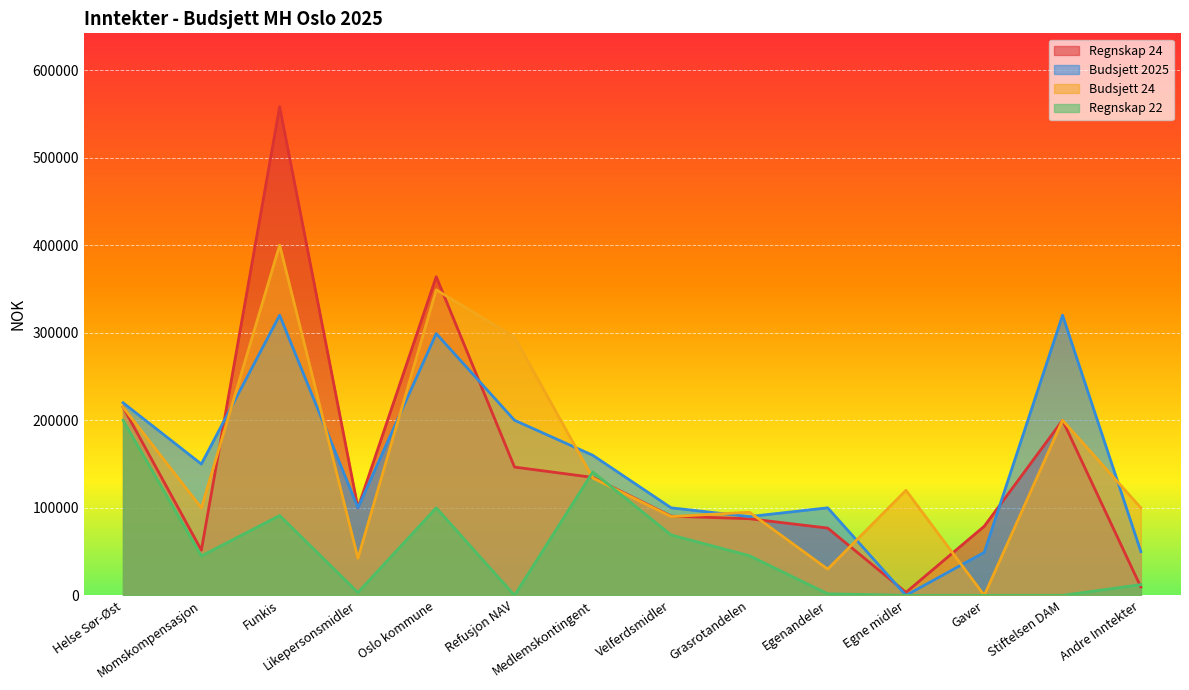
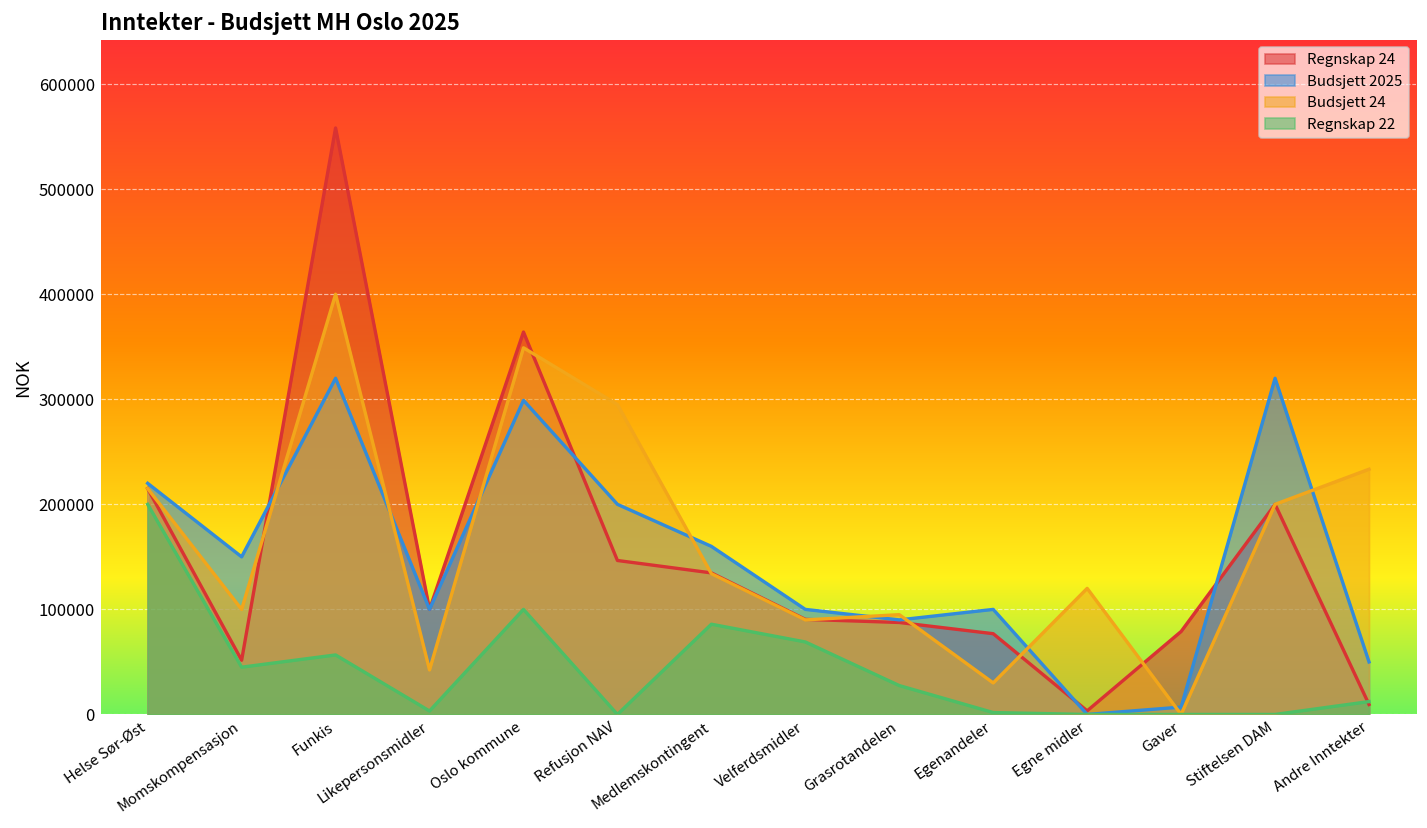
Regnskap 22, Funkis: 90000 -> 60000
Regnskap 22, Medlemskontingent: 140000 -> 90000
Regnskap 22, Grasrotandelen: 50000 -> 30000
Budsjett 2025, Gaver: 50000 -> 10000
Budsjett 24, Andre Inntekter: 100000 -> 230000
